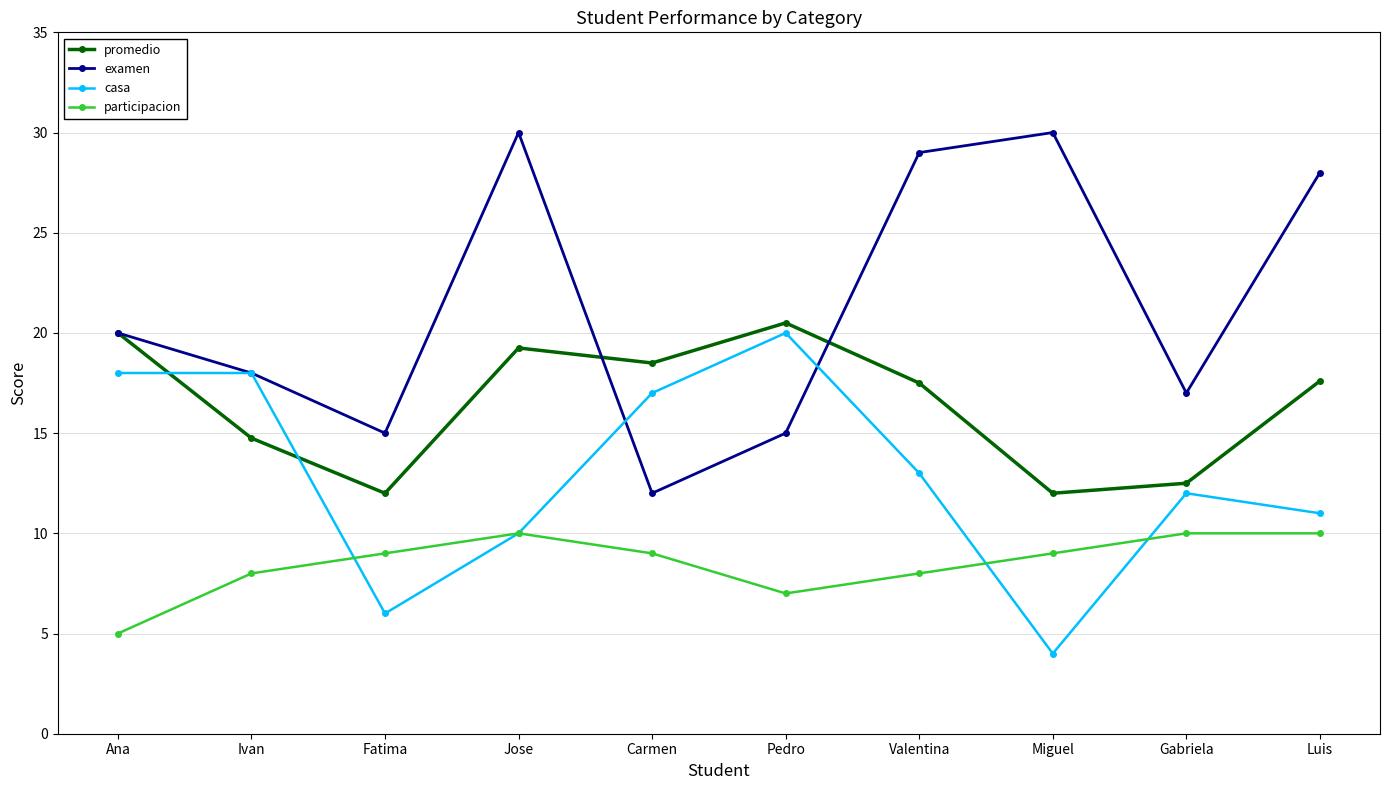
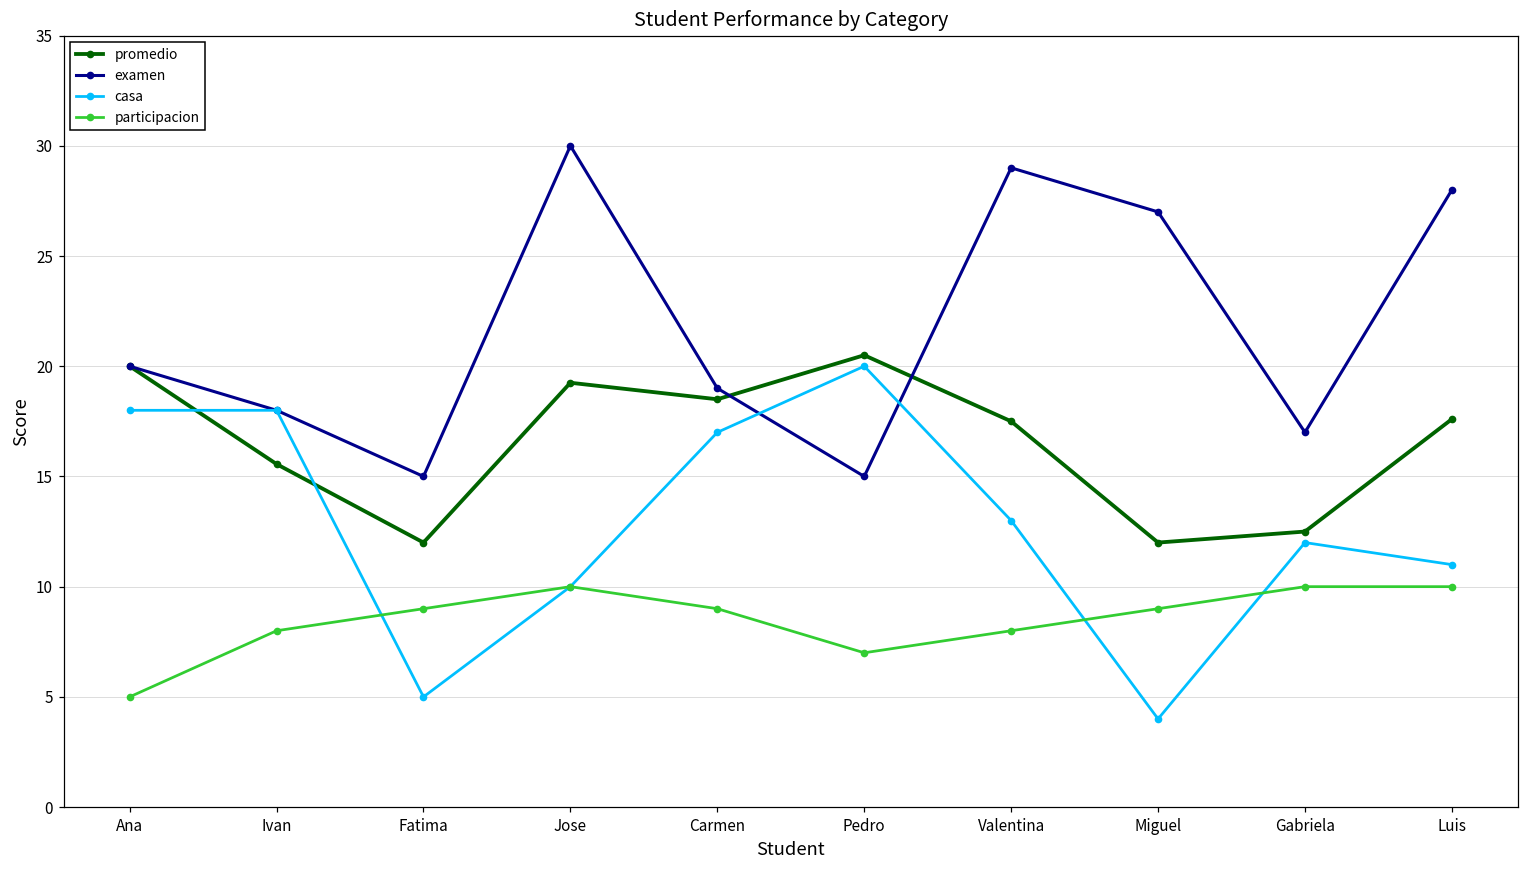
promedio, Ivan: 14.8 -> 15.6
casa, Fatima: 6 -> 5
examen, Carmen: 12 -> 19
examen, Miguel: 30 -> 27
